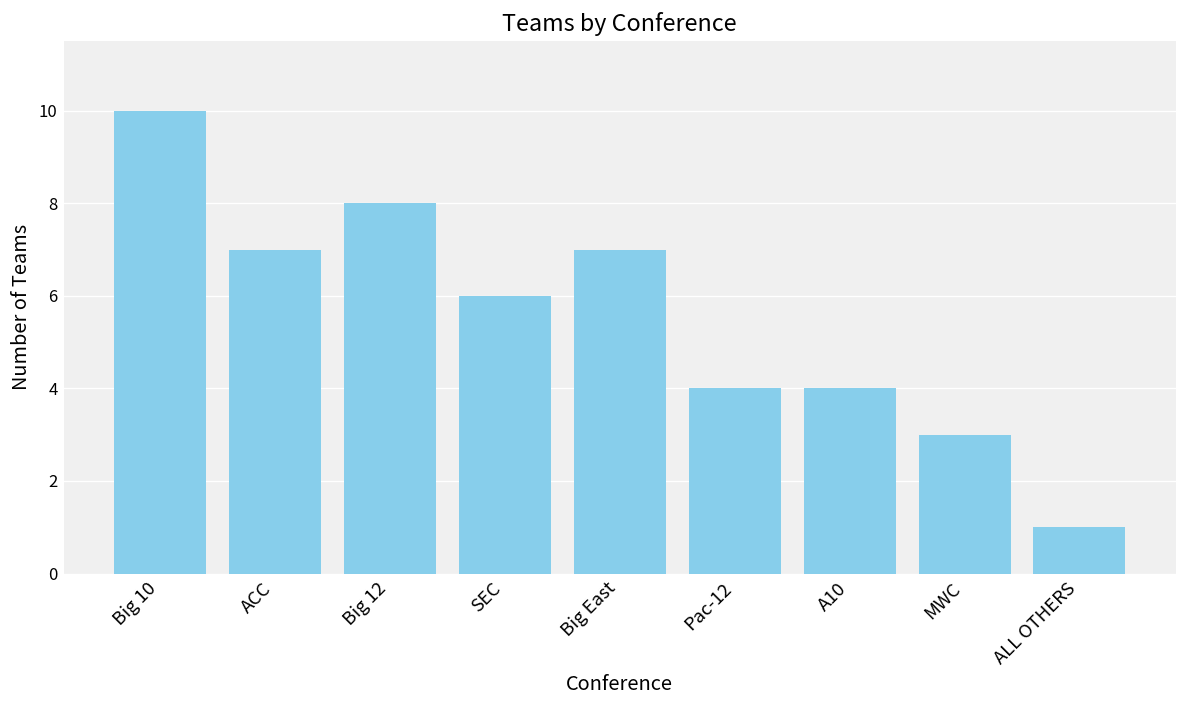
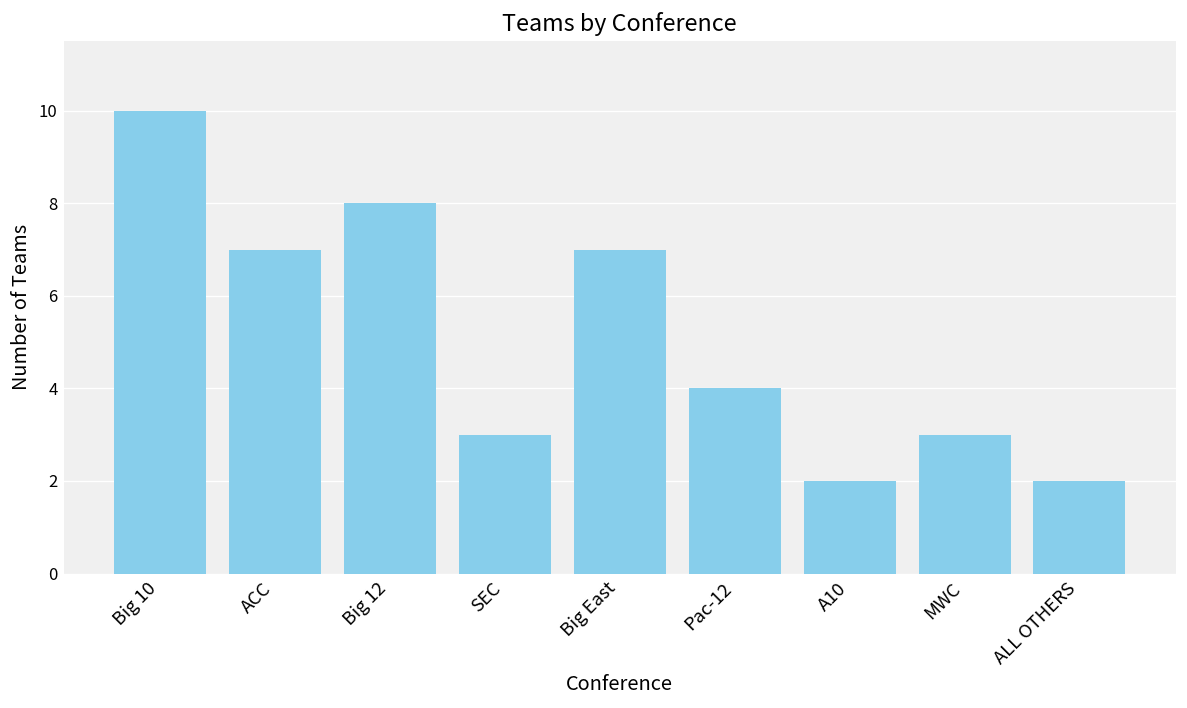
SEC: 6 -> 3
A10: 4 -> 2
ALL OTHERS: 1 -> 2
